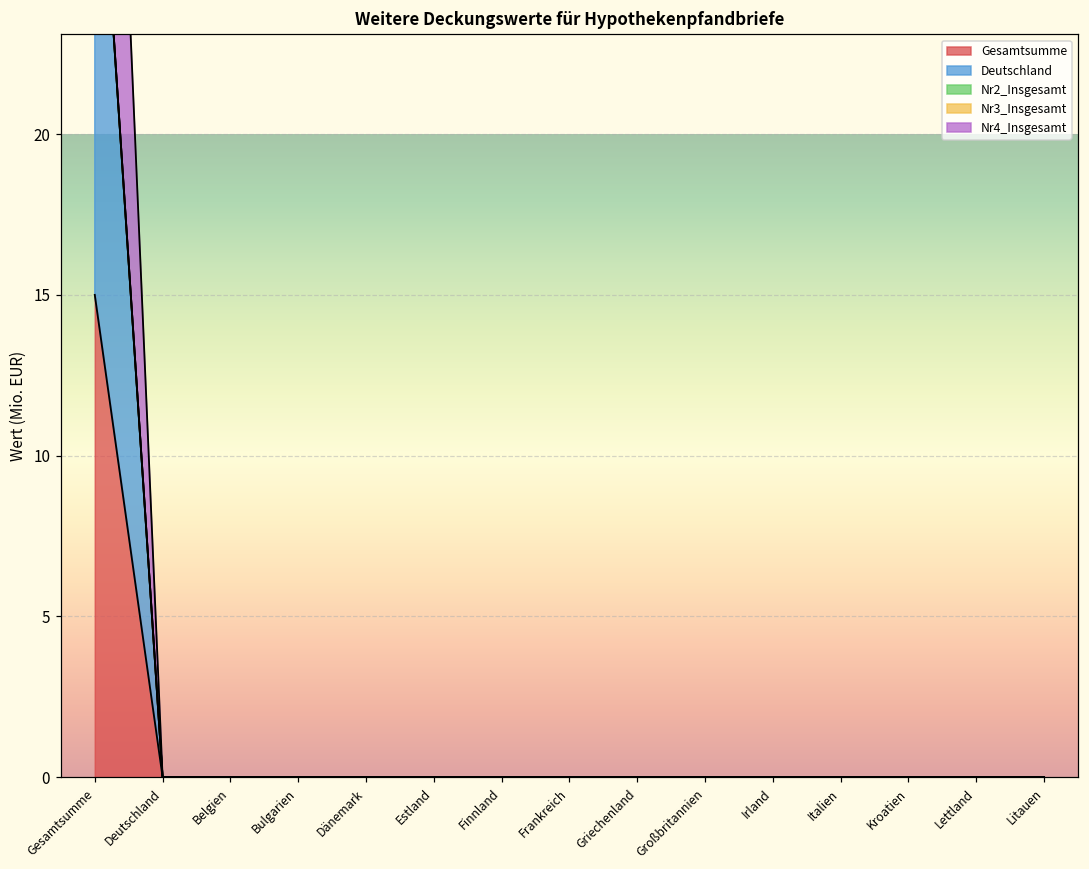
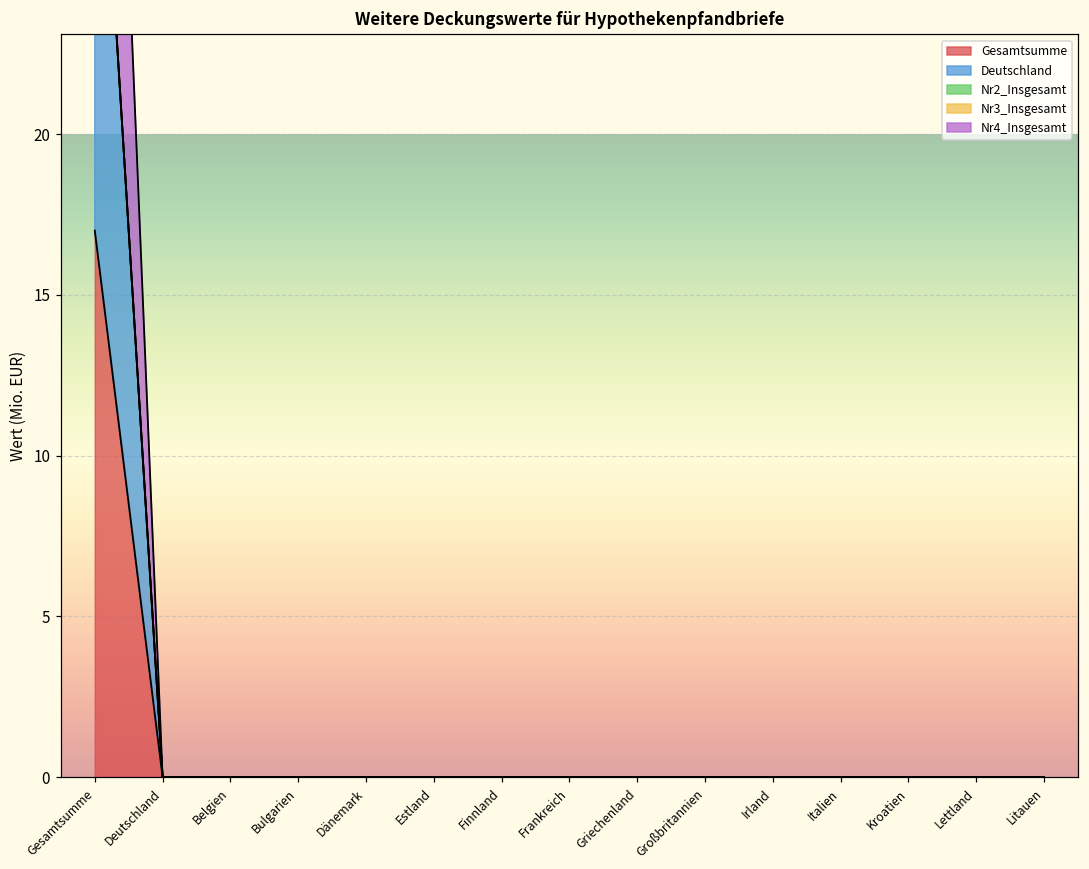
Gesamtsumme, Gesamtsumme: 15 -> 17
